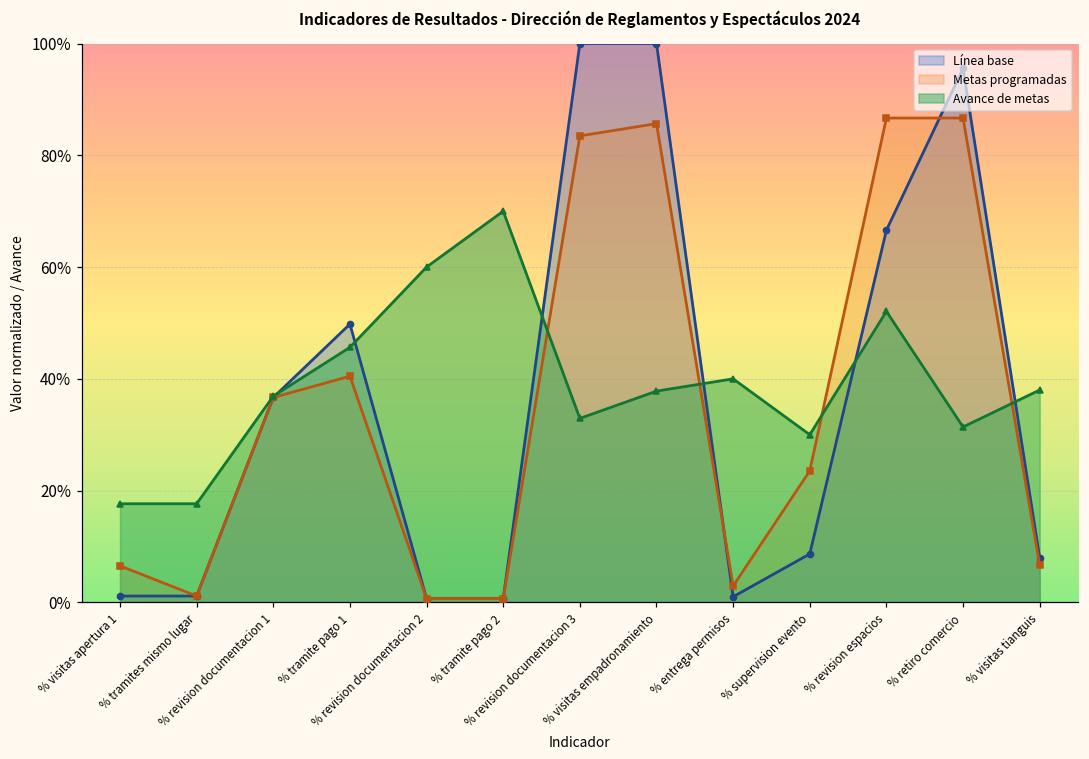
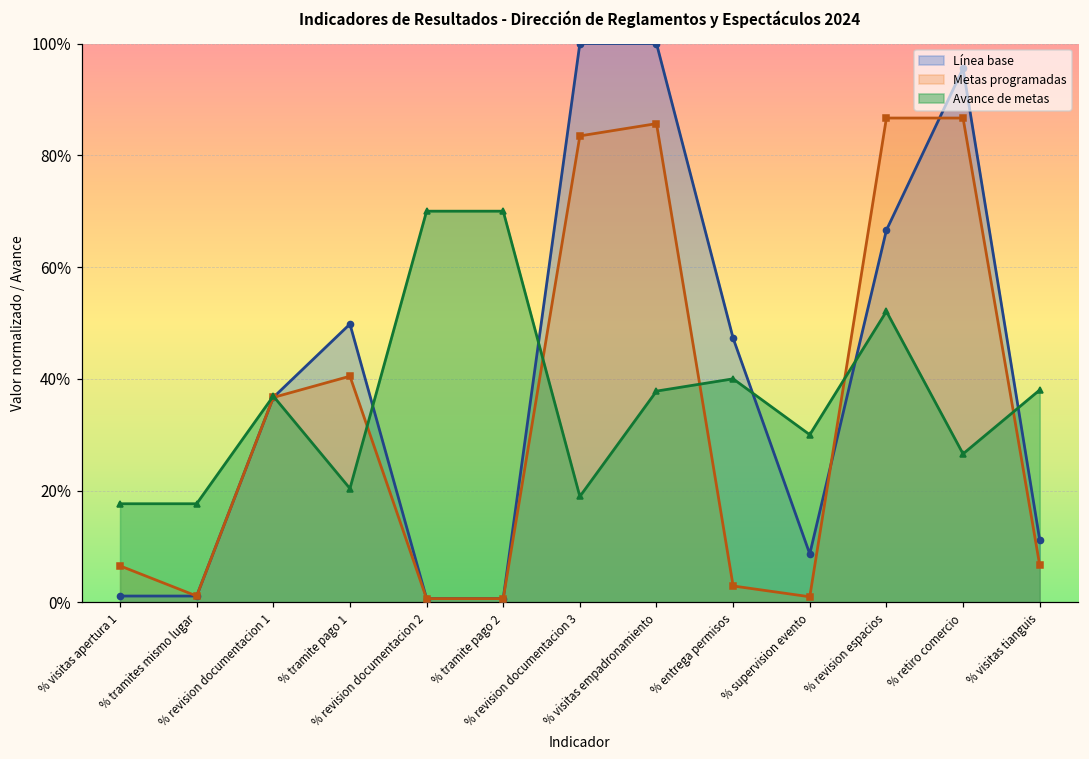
Avance de metas, % tramite pago 1: 46% -> 20%
Avance de metas, % revision documentacion 2: 60% -> 70%
Avance de metas, % revision documentacion 3: 33% -> 19%
Línea base, % entrega permisos: 1% -> 47%
Metas programadas, % supervision evento: 24% -> 1%
Avance de metas, % retiro comercio: 31% -> 27%
Línea base, % visitas tianguis: 8% -> 11%
